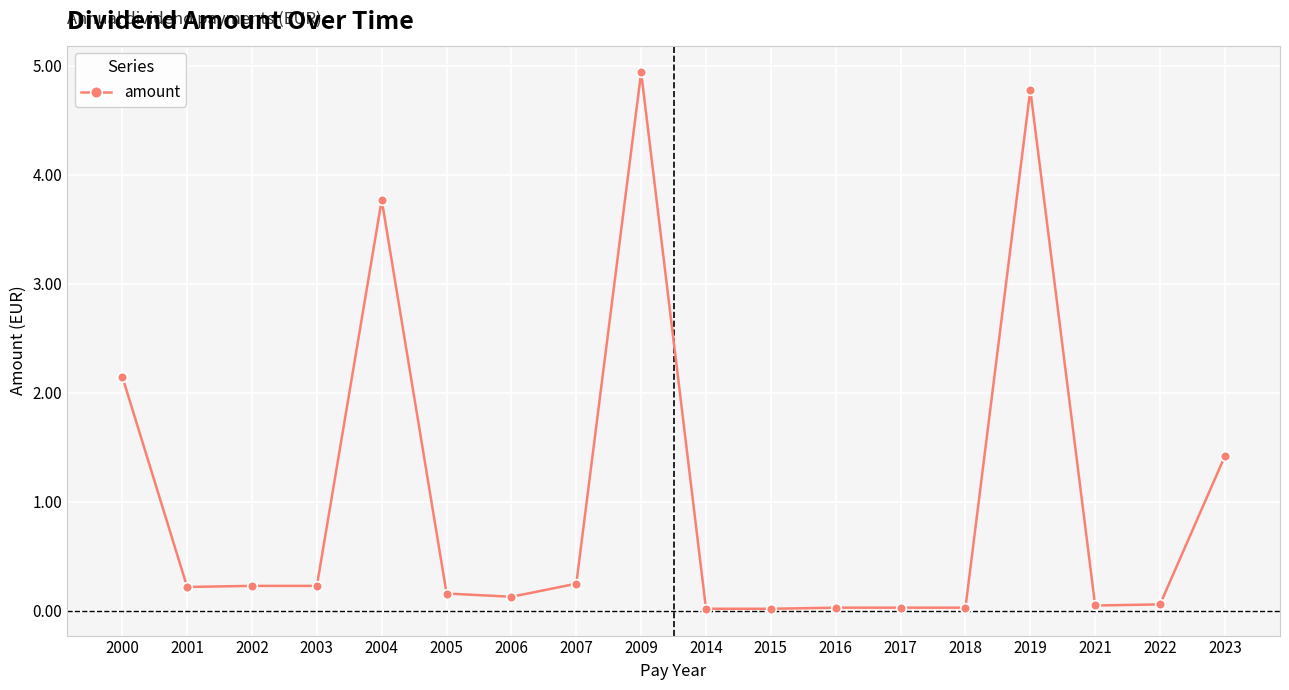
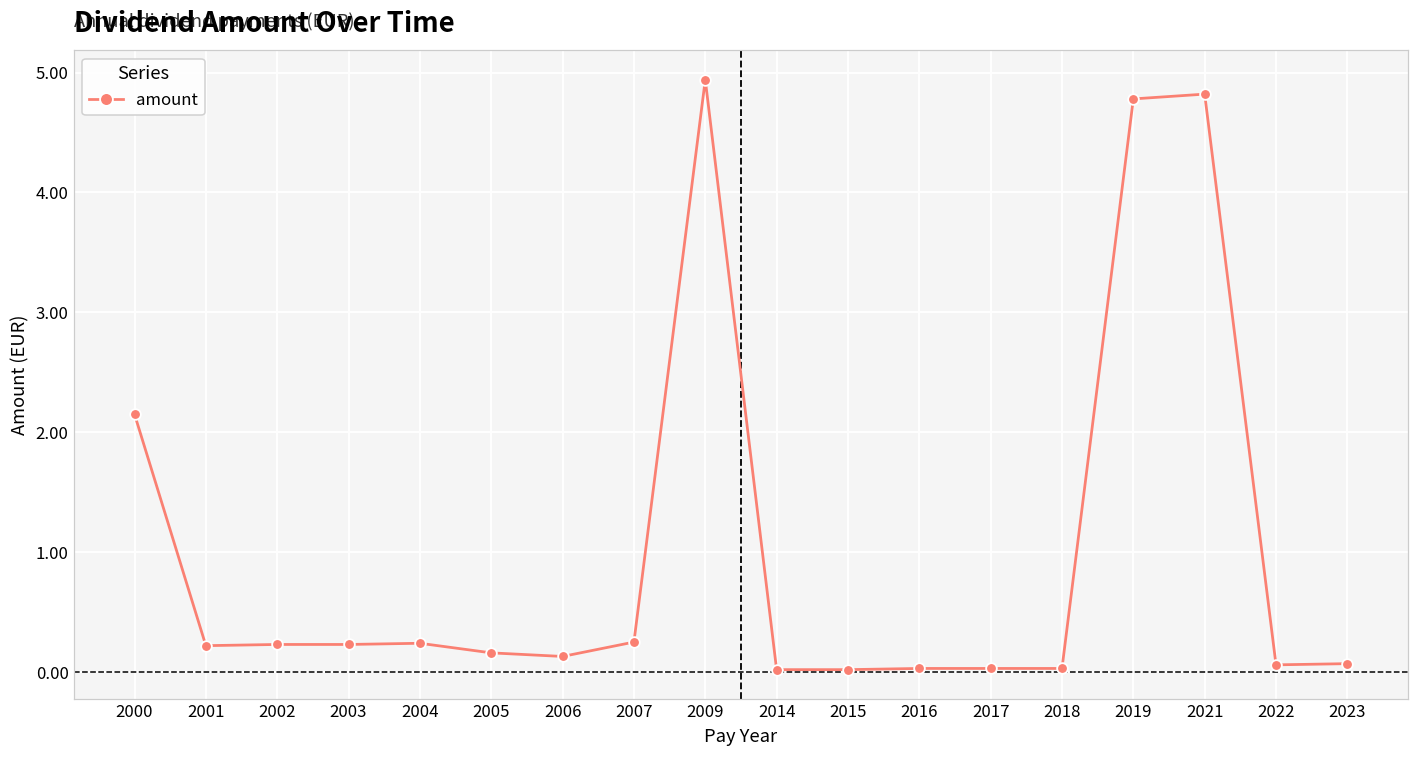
2004: 3.77 -> 0.24
2021: 0.05 -> 4.82
2023: 1.42 -> 0.07
